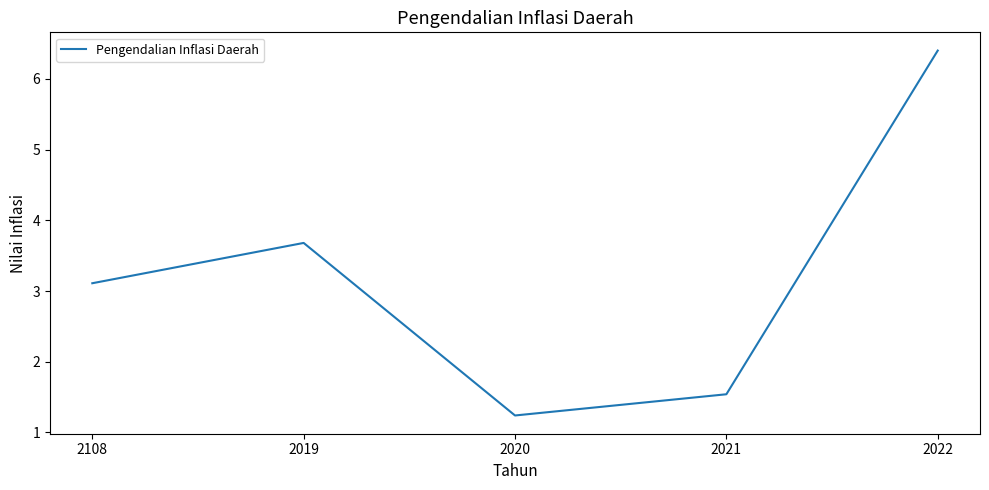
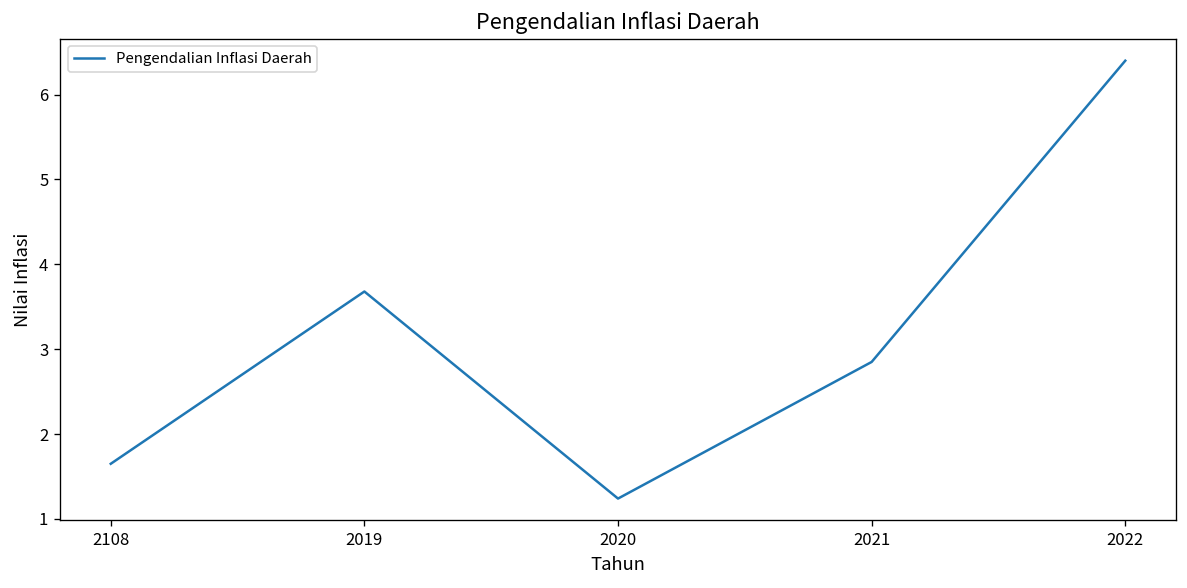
2108: 3.1 -> 1.7
2021: 1.5 -> 2.9
